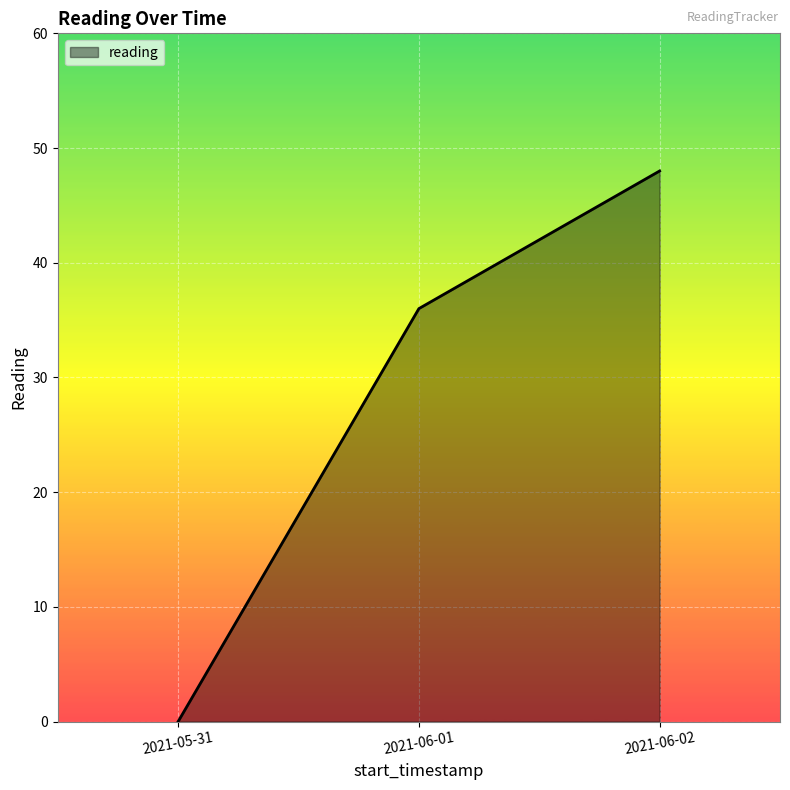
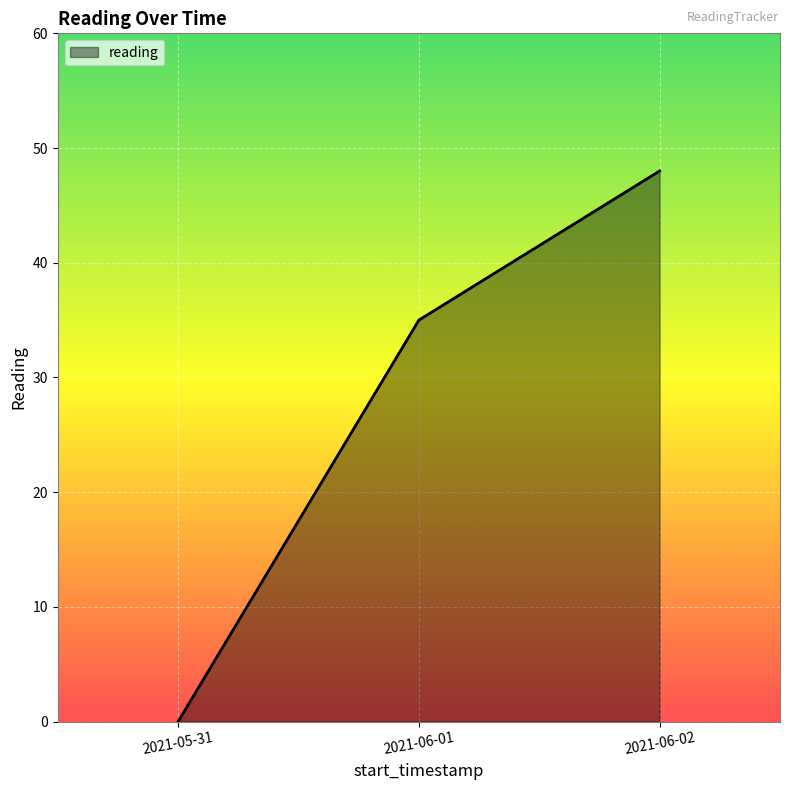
2021-06-01: 36 -> 35
